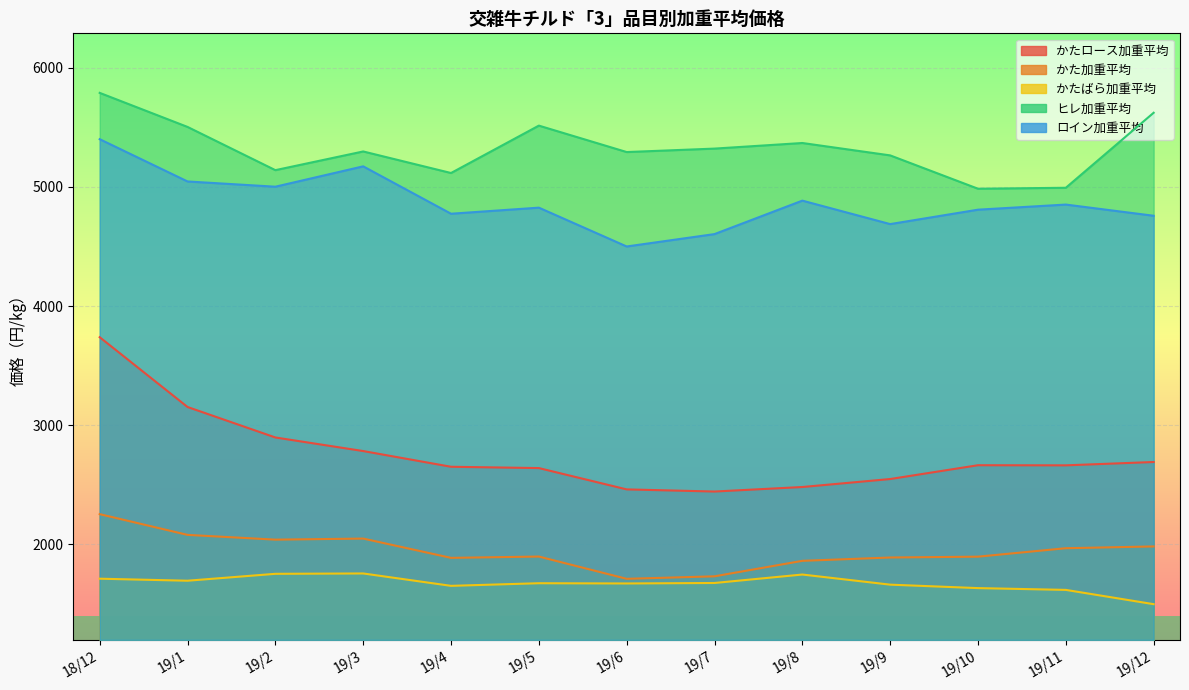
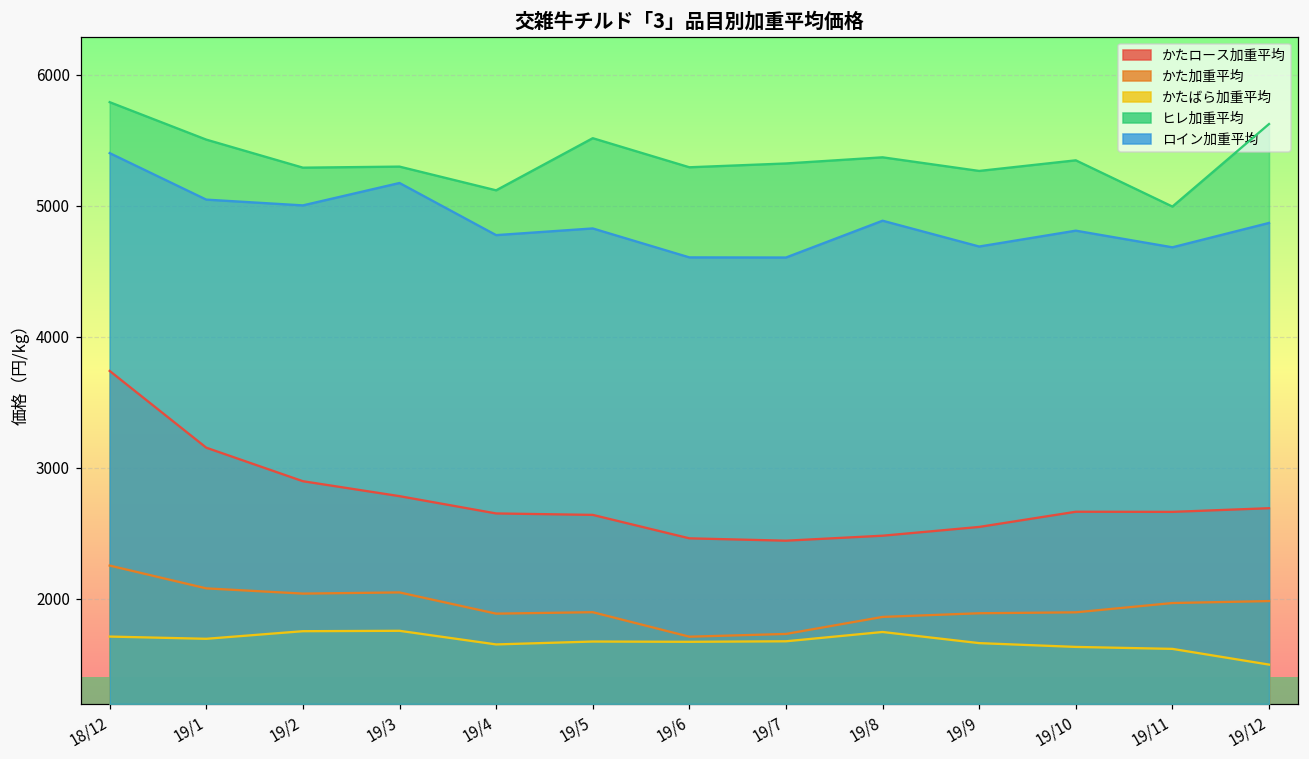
ヒレ加重平均, 19/2: 5140 -> 5290
ロイン加重平均, 19/6: 4500 -> 4610
ヒレ加重平均, 19/10: 4990 -> 5350
ロイン加重平均, 19/11: 4850 -> 4680
ロイン加重平均, 19/12: 4760 -> 4870
